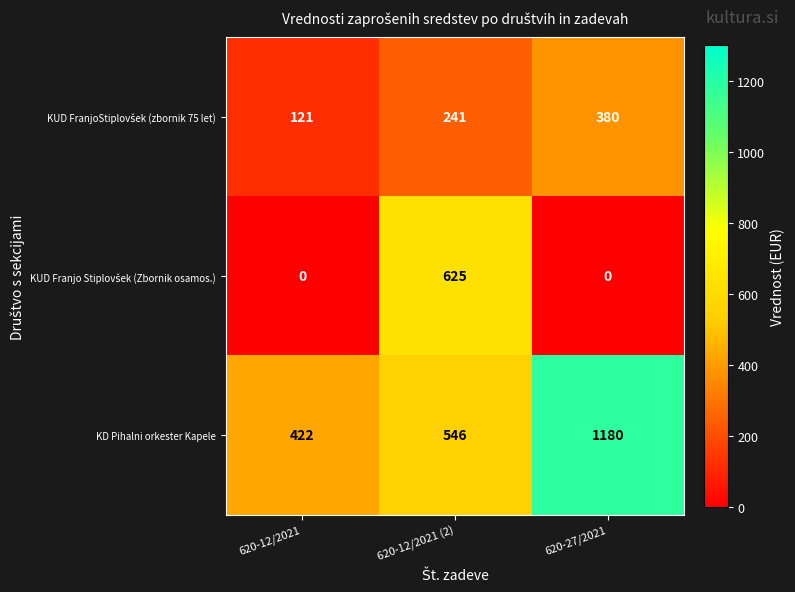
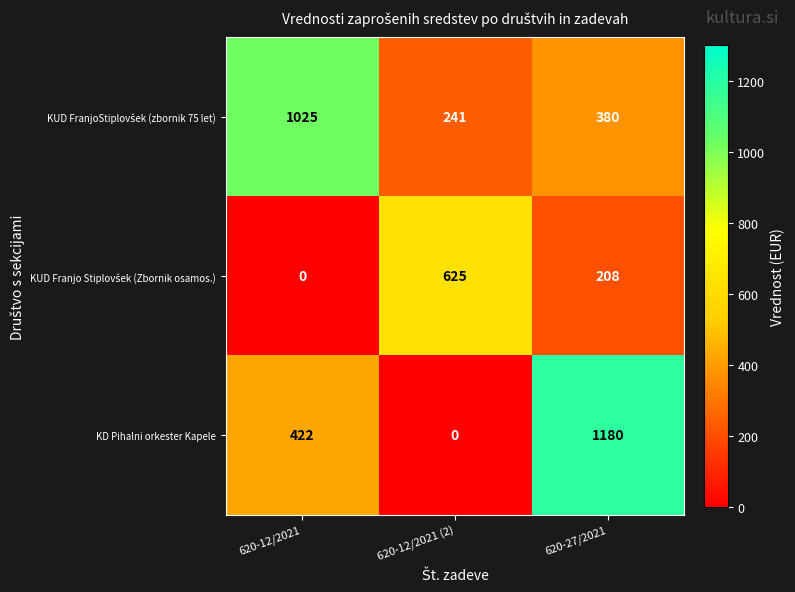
KUD FranjoStiplovšek (zbornik 75 let), 620-12/2021: 121 -> 1025
KUD Franjo Stiplovšek (Zbornik osamos.), 620-27/2021: 0 -> 208
KD Pihalni orkester Kapele, 620-12/2021 (2): 546 -> 0
